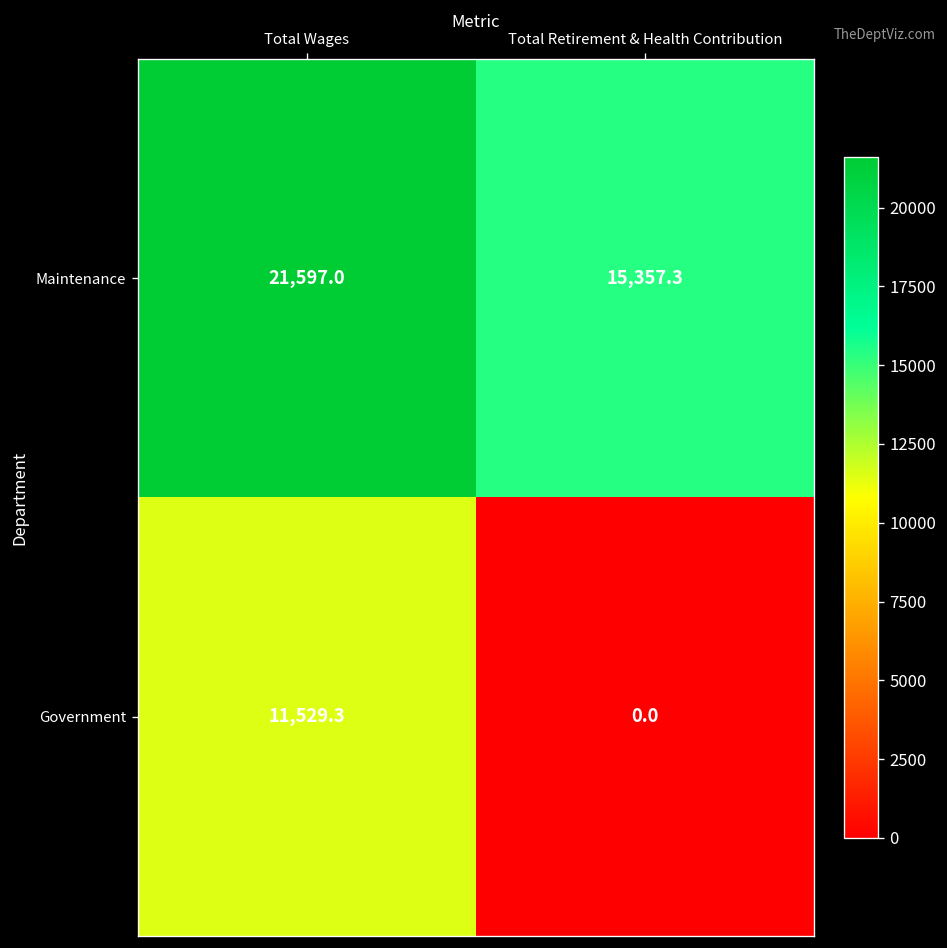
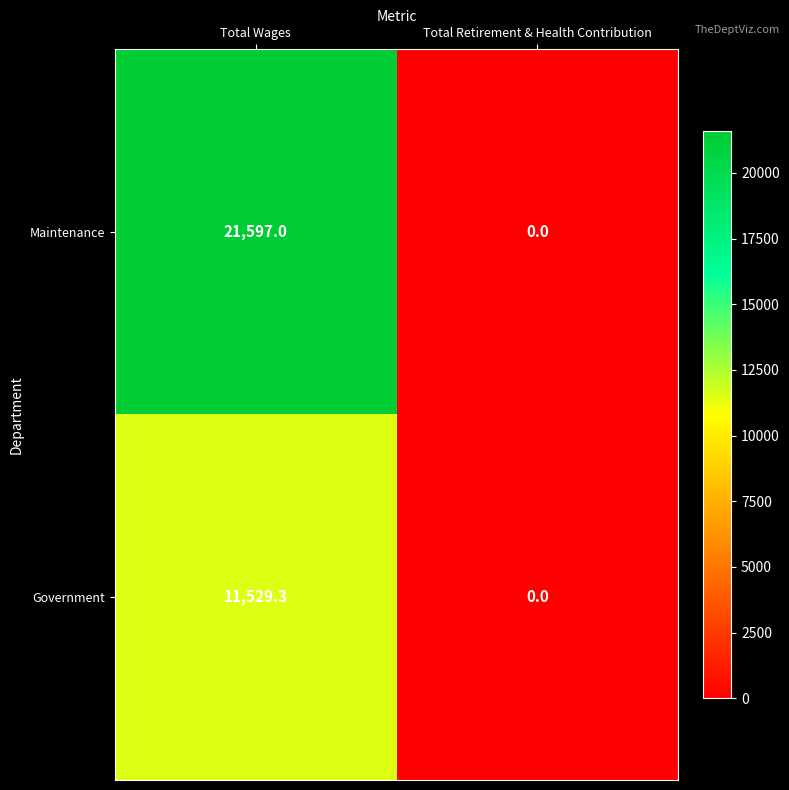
Maintenance, Total Retirement & Health Contribution: 15,357.3 -> 0.0
